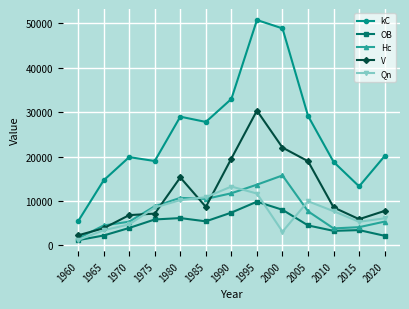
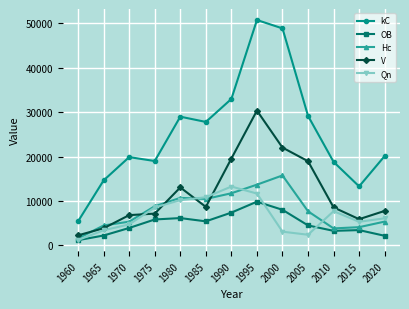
V, 1980: 15000 -> 13000
Qn, 2005: 10000 -> 2000
